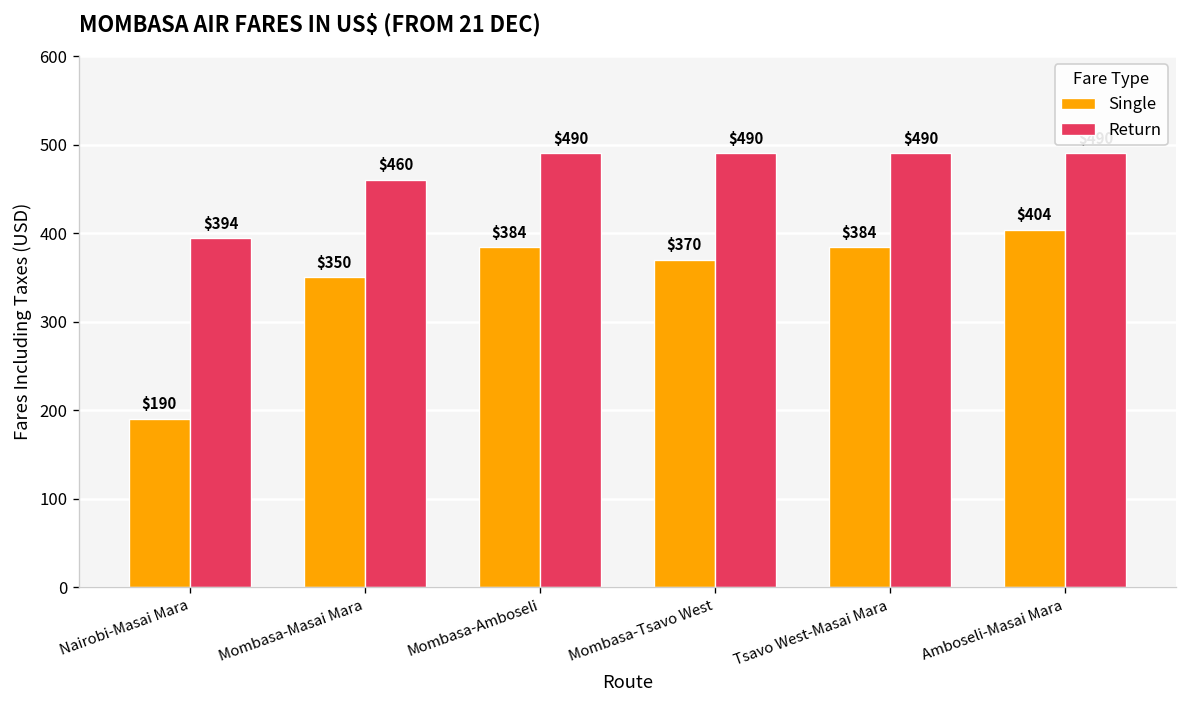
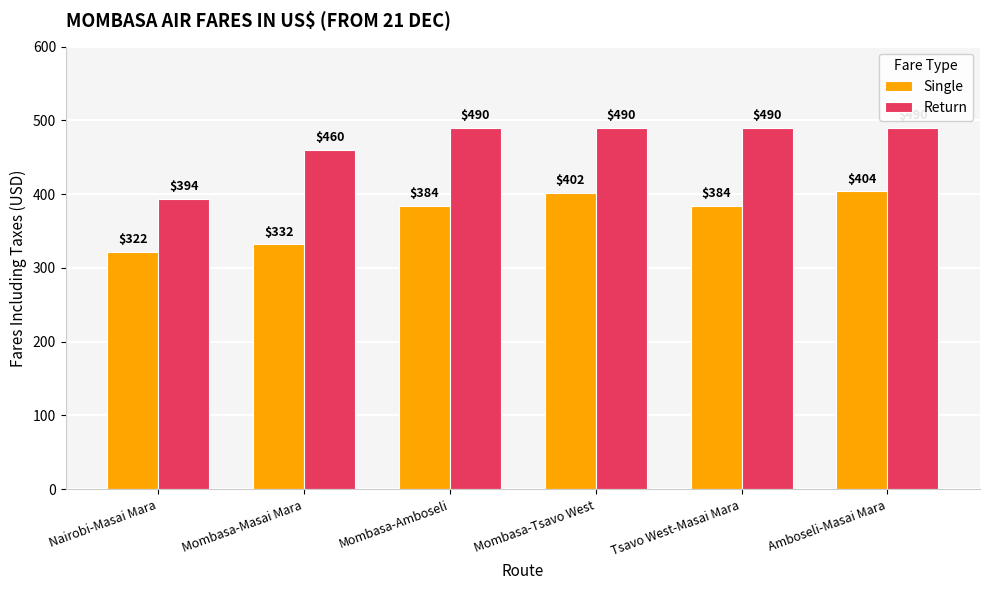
Single, Nairobi-Masai Mara: $190 -> $322
Single, Mombasa-Masai Mara: $350 -> $332
Single, Mombasa-Tsavo West: $370 -> $402
